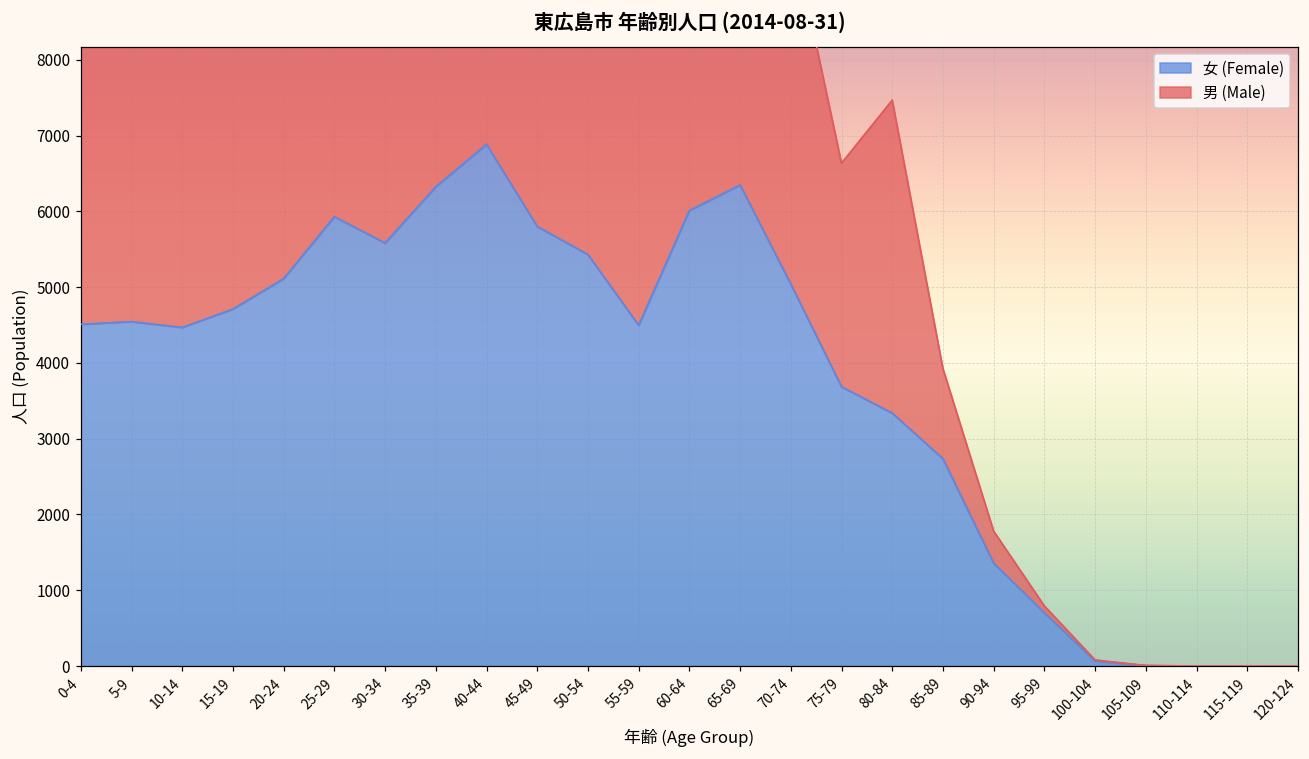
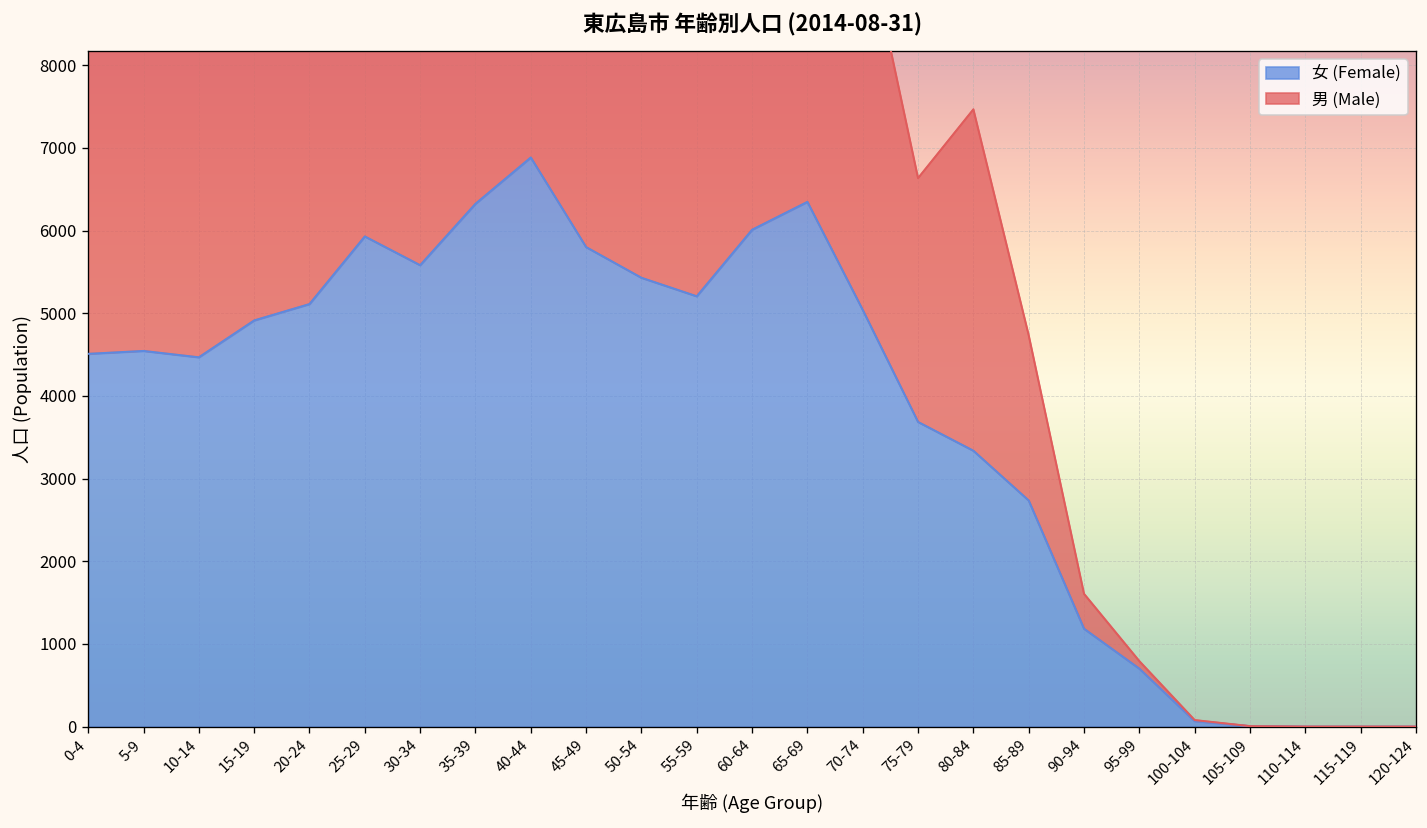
女 (Female), 15-19: 4700 -> 4900
女 (Female), 55-59: 4500 -> 5200
男 (Male), 85-89: 1200 -> 2000
女 (Female), 90-94: 1400 -> 1200
